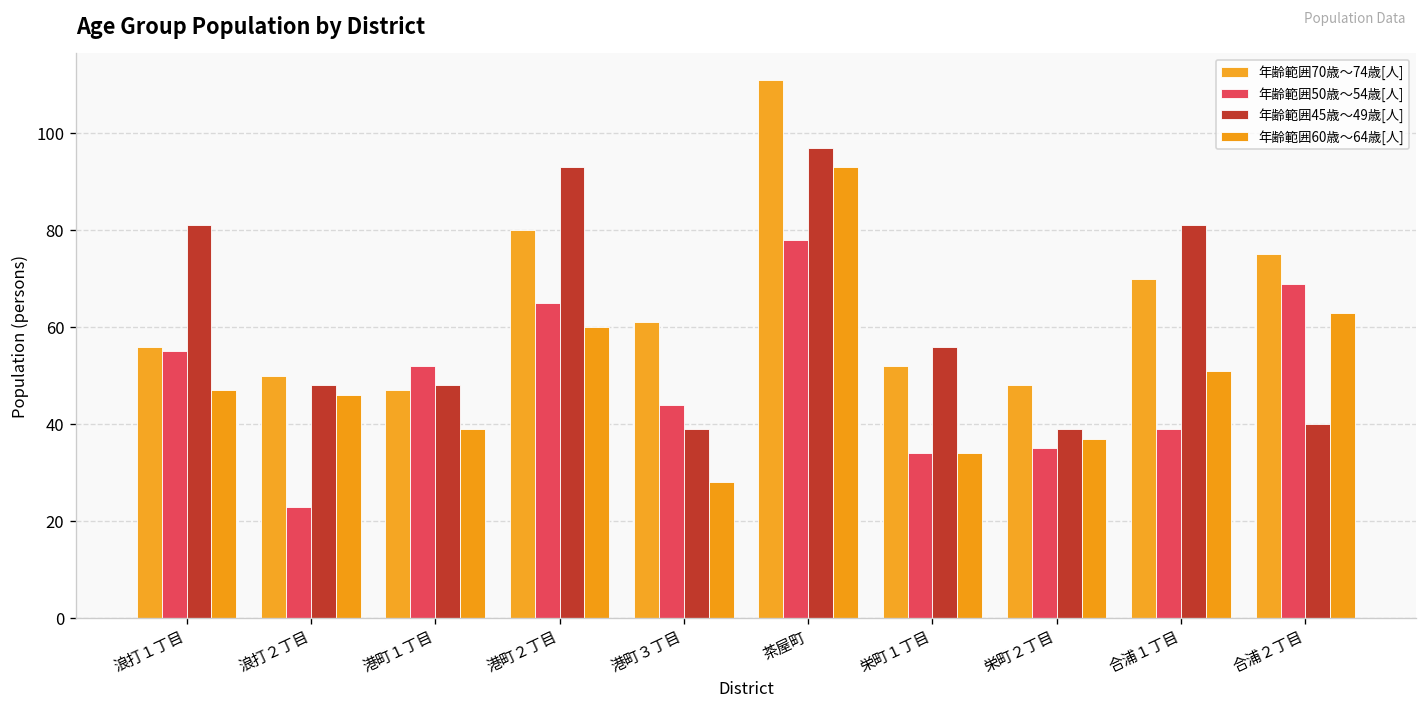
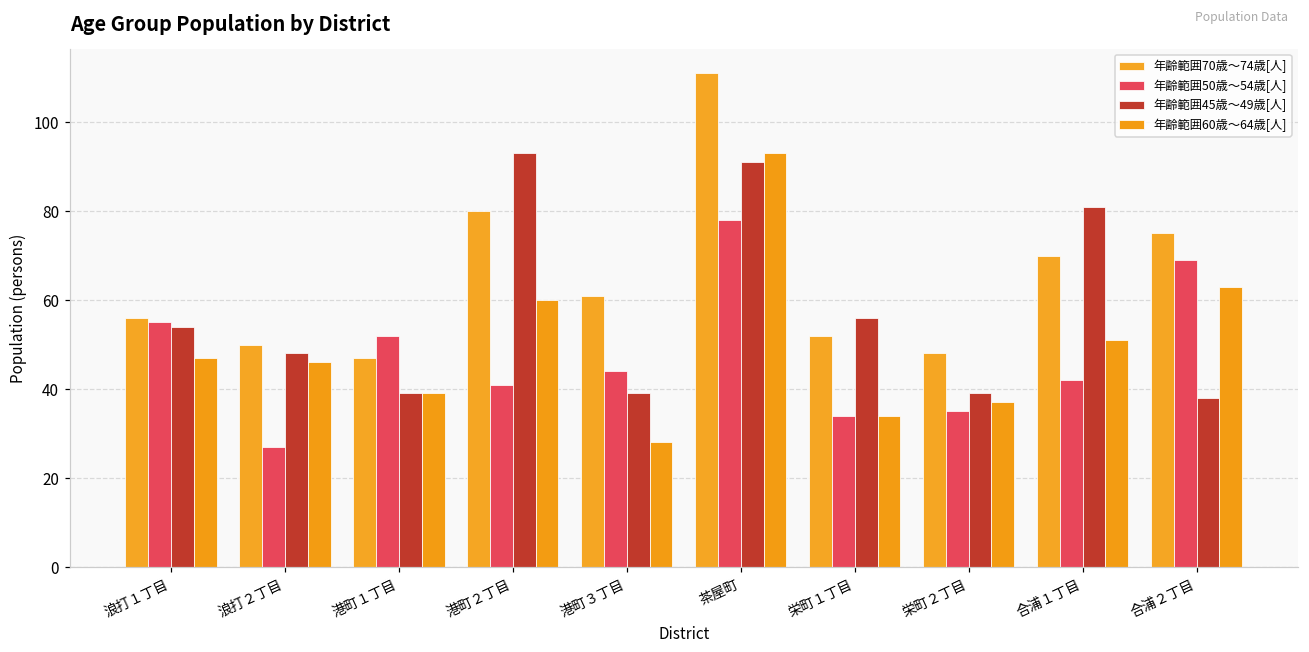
年齢範囲45歳～49歳[人], 浪打１丁目: 81 -> 54
年齢範囲50歳～54歳[人], 浪打２丁目: 23 -> 27
年齢範囲45歳～49歳[人], 港町１丁目: 48 -> 39
年齢範囲50歳～54歳[人], 港町２丁目: 65 -> 41
年齢範囲45歳～49歳[人], 茶屋町: 97 -> 91
年齢範囲50歳～54歳[人], 合浦１丁目: 39 -> 42
年齢範囲45歳～49歳[人], 合浦２丁目: 40 -> 38
